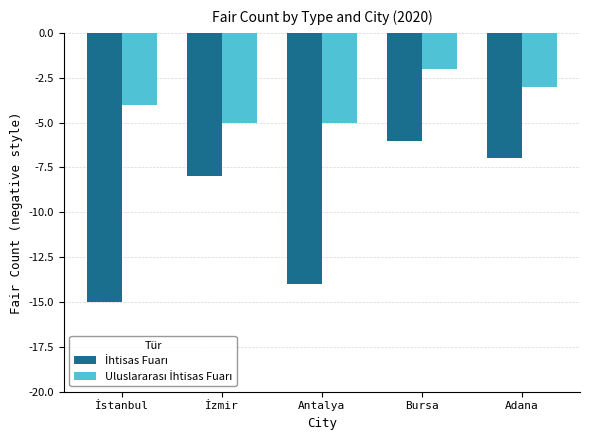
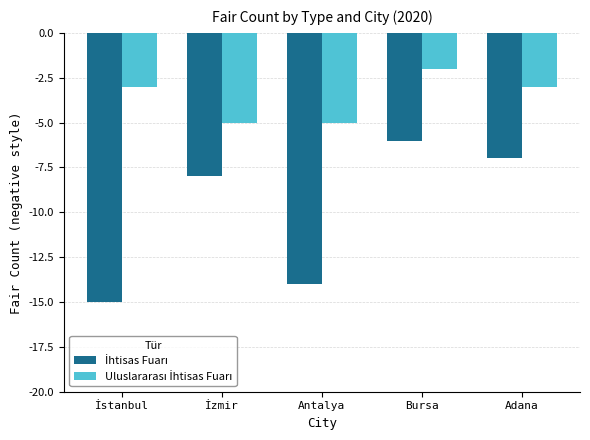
Uluslararası İhtisas Fuarı, İstanbul: -4.0 -> -3.0
